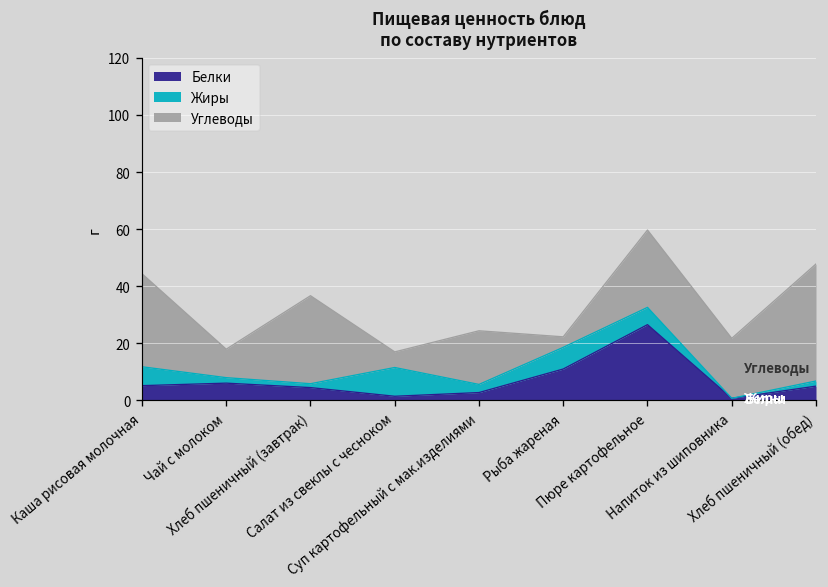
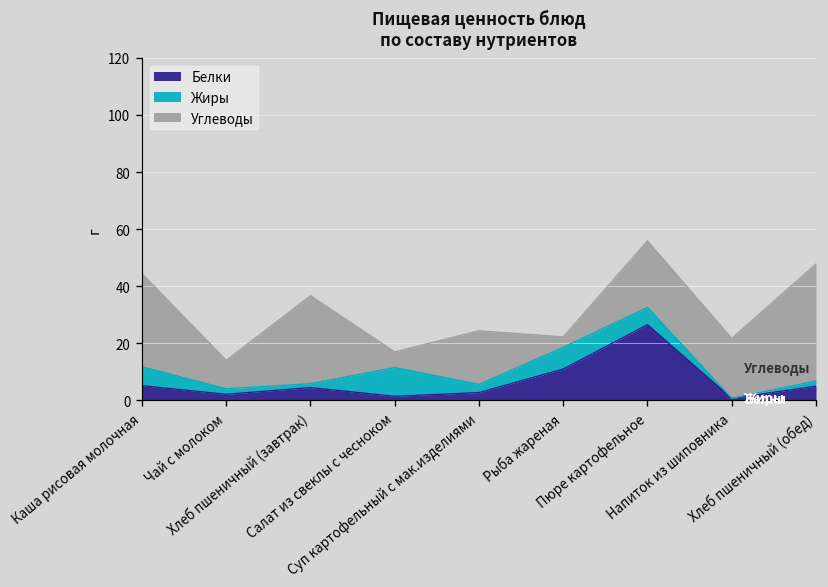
Белки, Чай с молоком: 6 -> 2
Углеводы, Пюре картофельное: 27 -> 23
